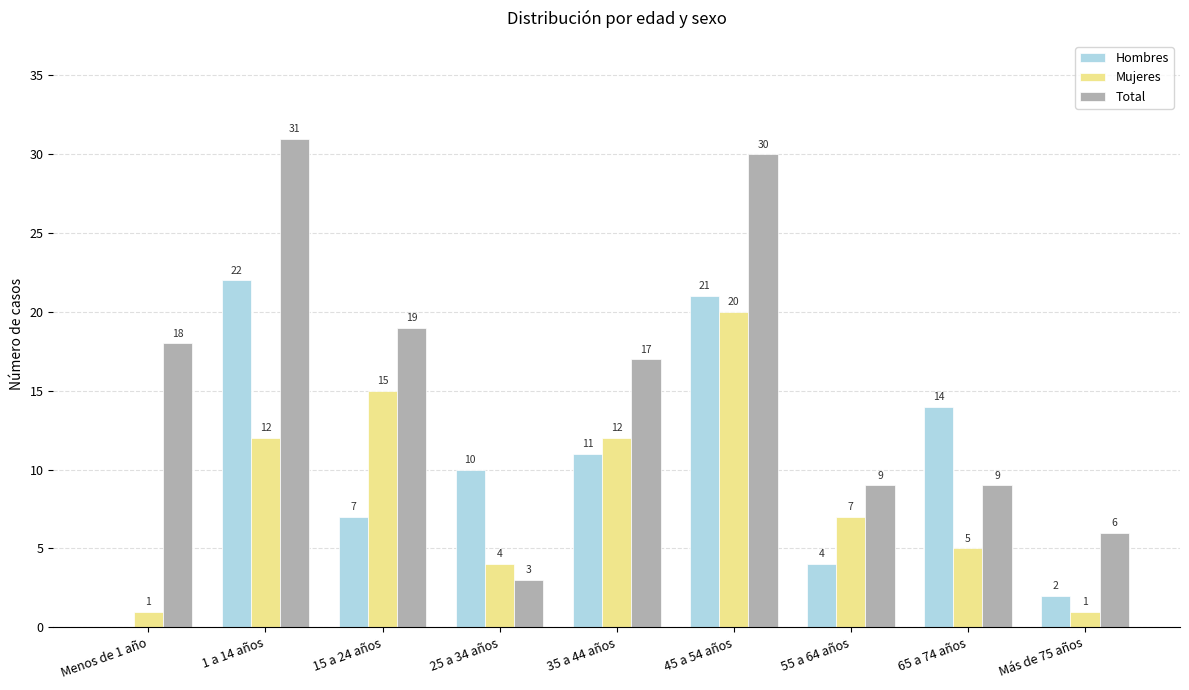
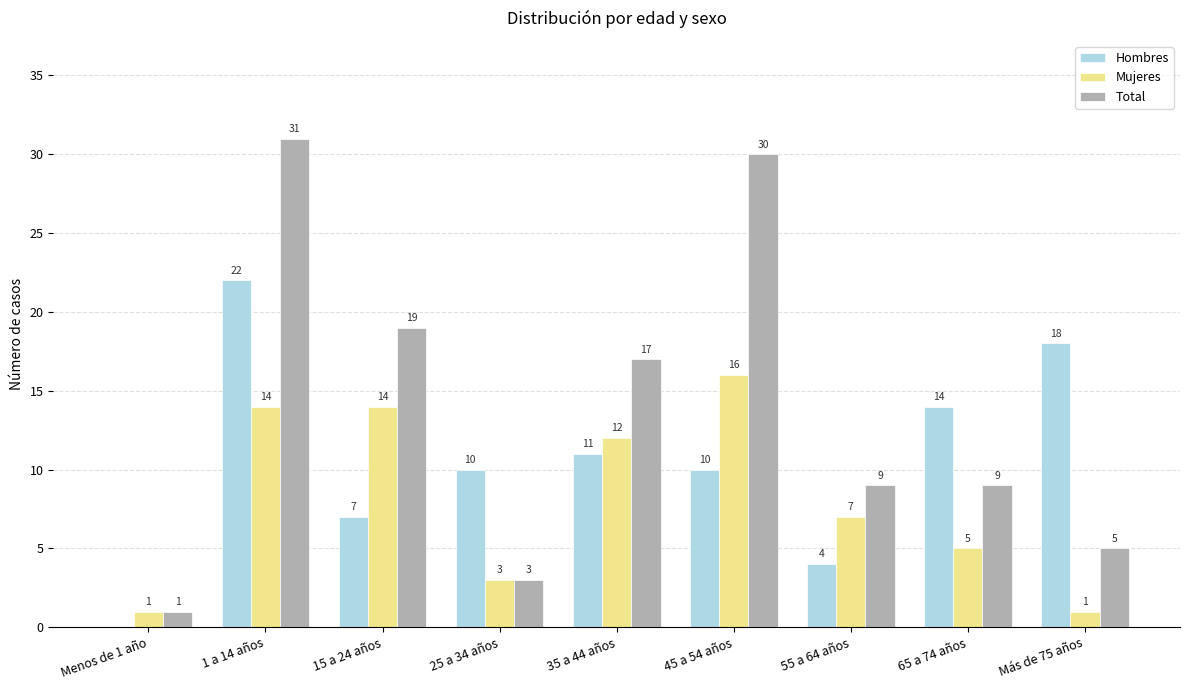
Total, Menos de 1 año: 18 -> 1
Mujeres, 1 a 14 años: 12 -> 14
Mujeres, 15 a 24 años: 15 -> 14
Mujeres, 25 a 34 años: 4 -> 3
Hombres, 45 a 54 años: 21 -> 10
Mujeres, 45 a 54 años: 20 -> 16
Hombres, Más de 75 años: 2 -> 18
Total, Más de 75 años: 6 -> 5
